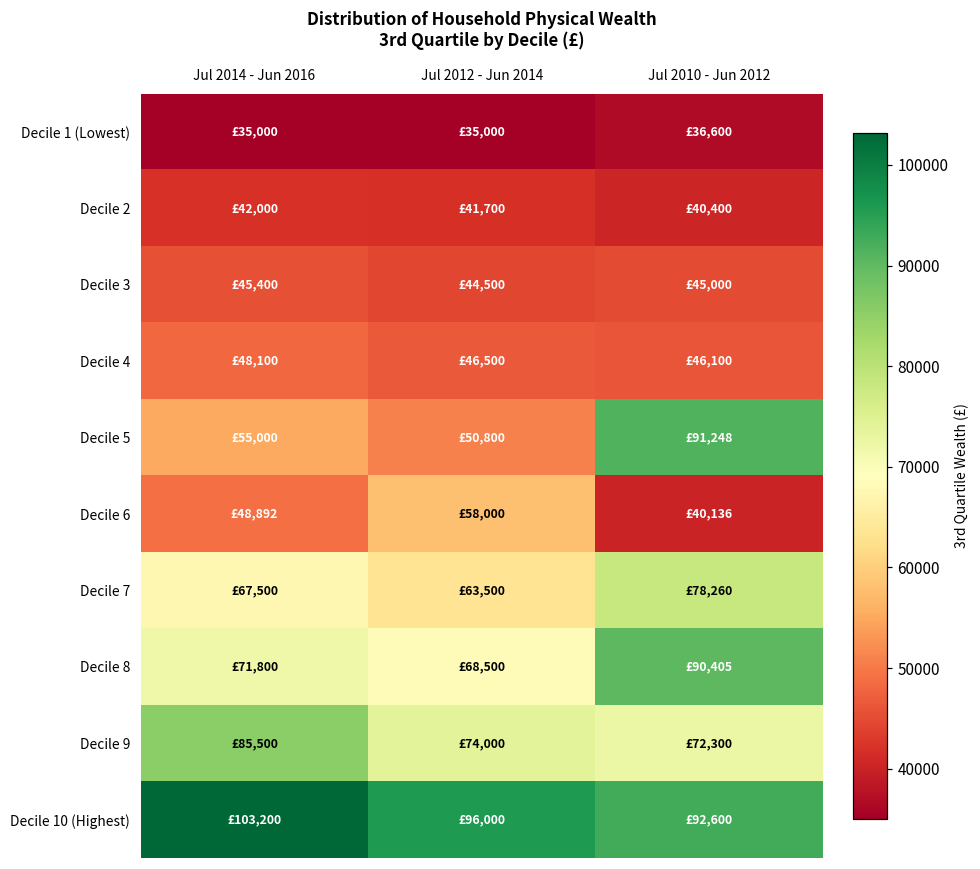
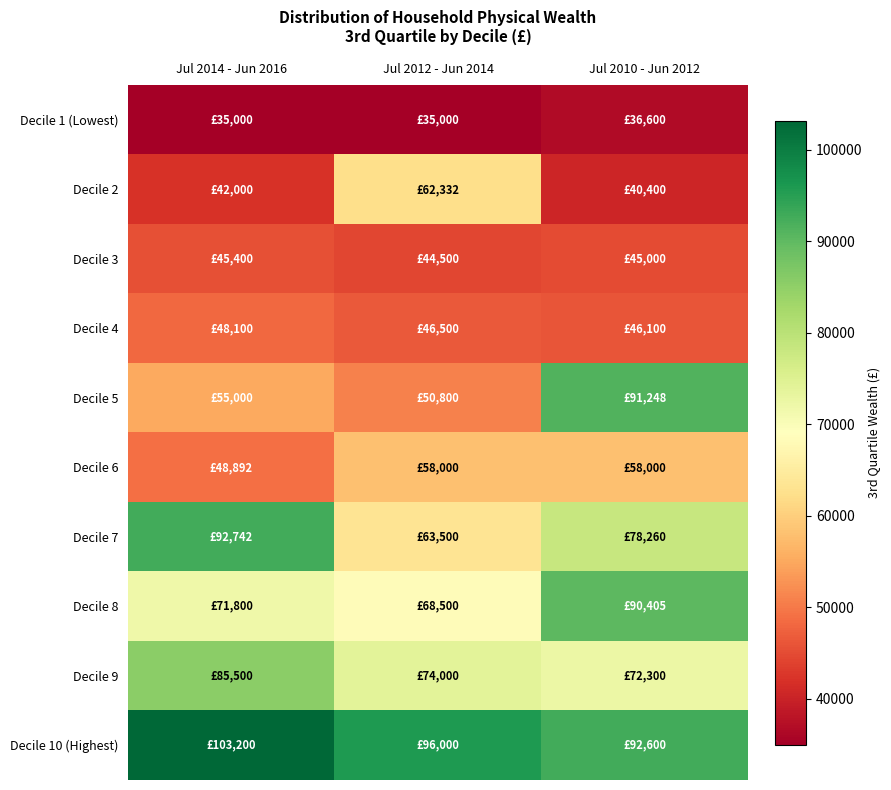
Decile 2, Jul 2012 - Jun 2014: £41,700 -> £62,332
Decile 6, Jul 2010 - Jun 2012: £40,136 -> £58,000
Decile 7, Jul 2014 - Jun 2016: £67,500 -> £92,742
